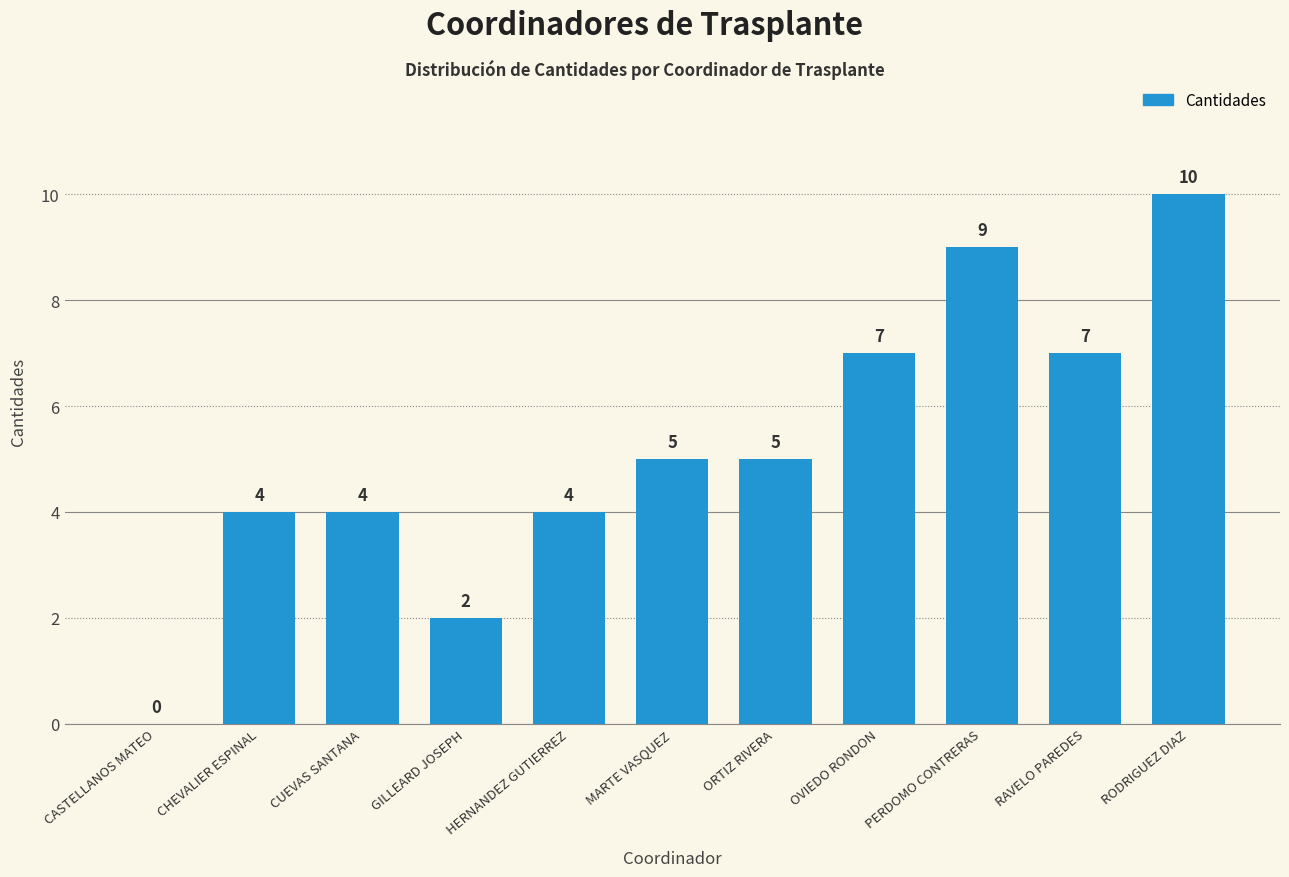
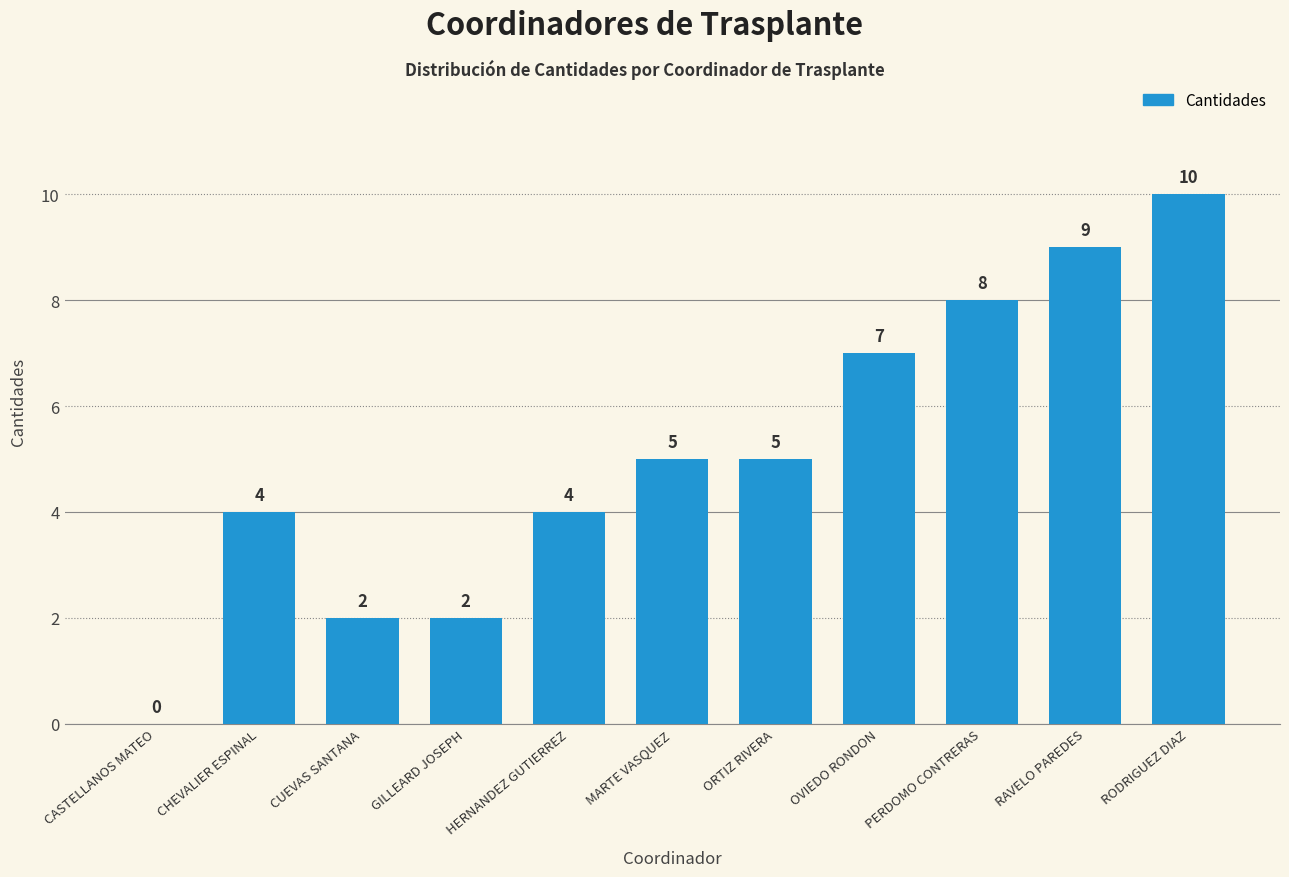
CUEVAS SANTANA: 4 -> 2
PERDOMO CONTRERAS: 9 -> 8
RAVELO PAREDES: 7 -> 9
